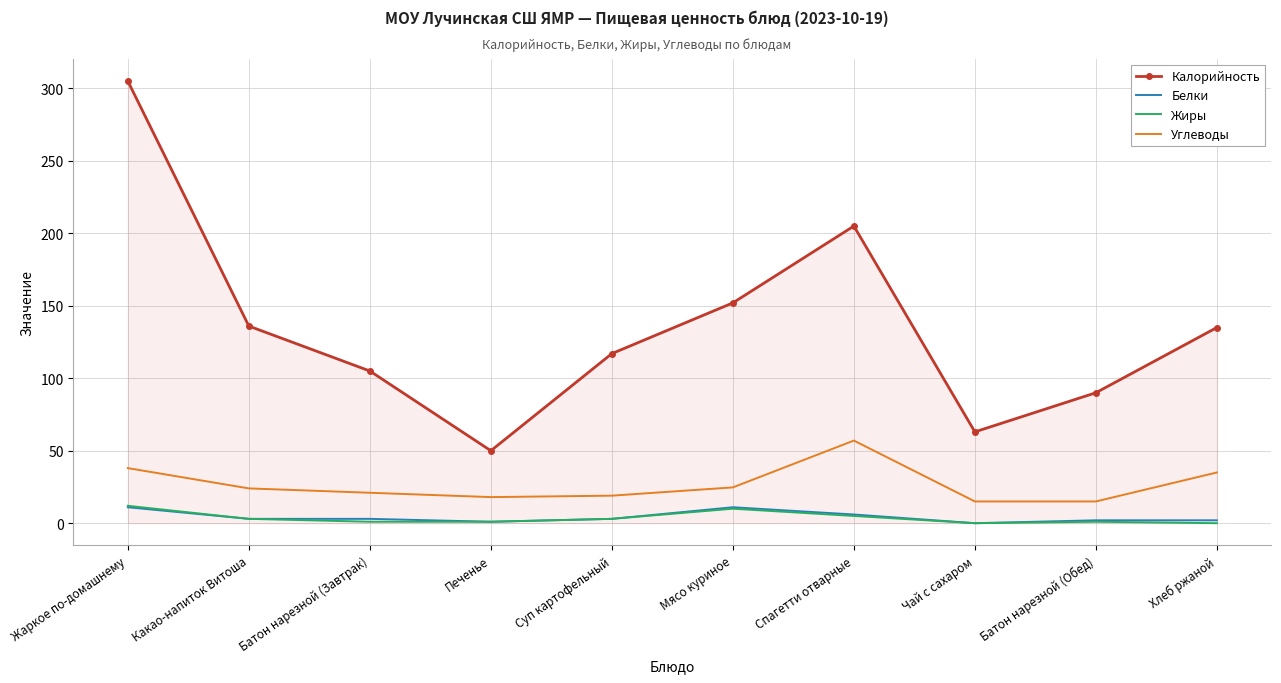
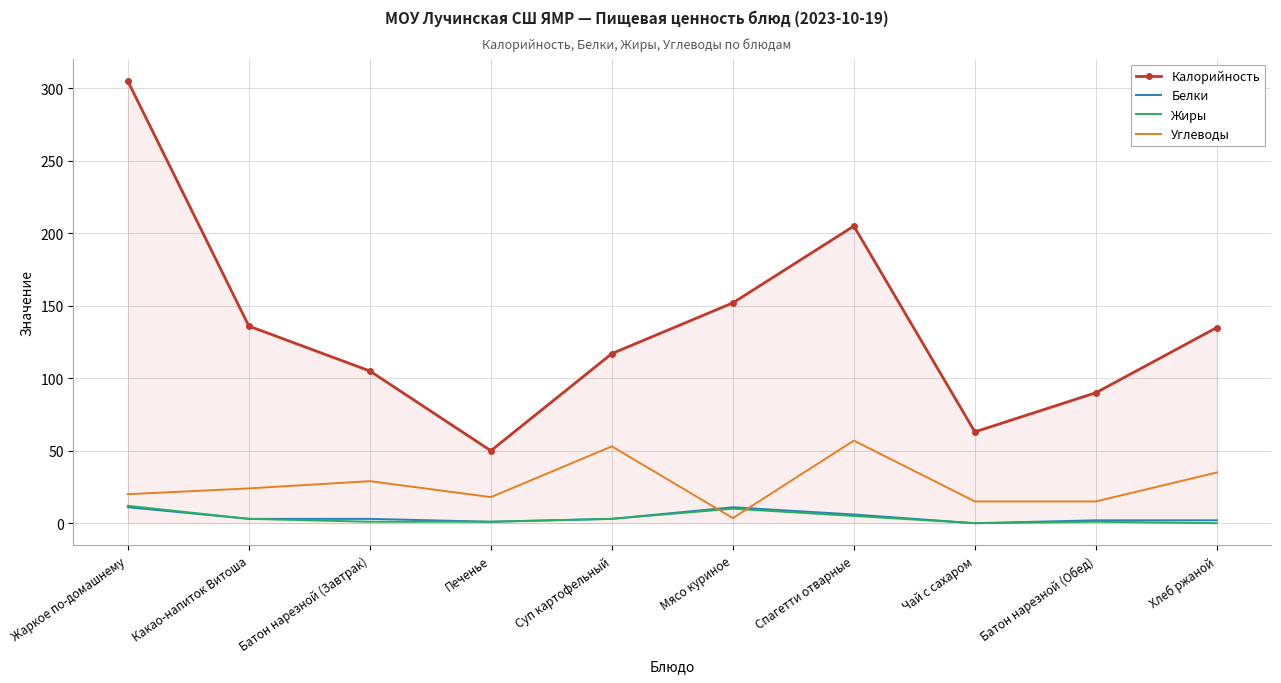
Углеводы, Жаркое по-домашнему: 38 -> 20
Углеводы, Батон нарезной (Завтрак): 21 -> 29
Углеводы, Суп картофельный: 19 -> 53
Углеводы, Мясо куриное: 25 -> 4
